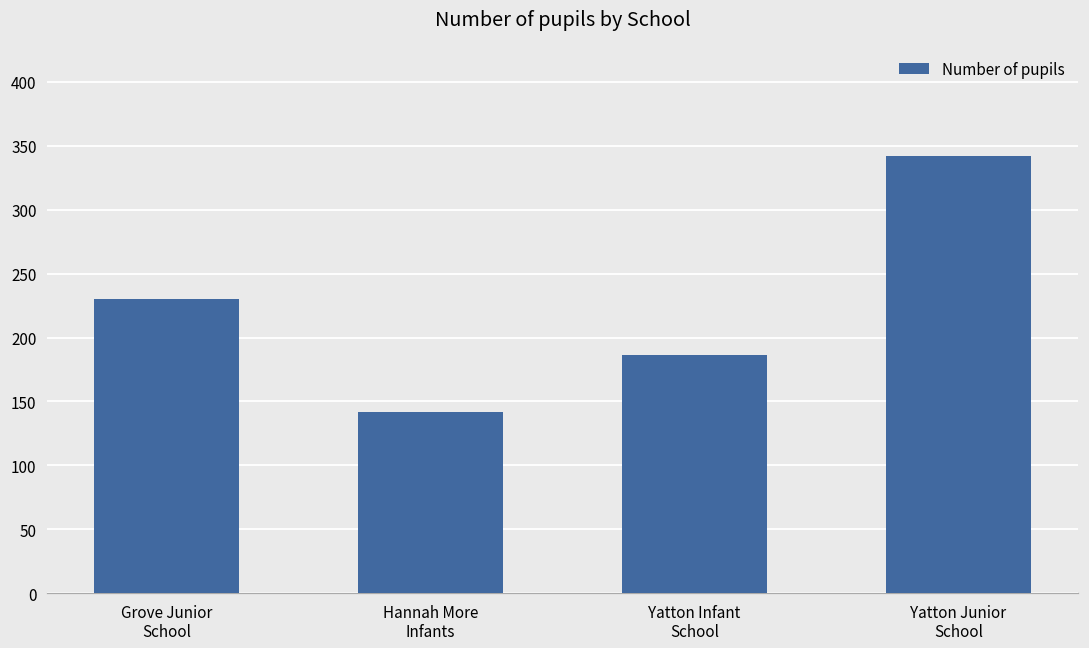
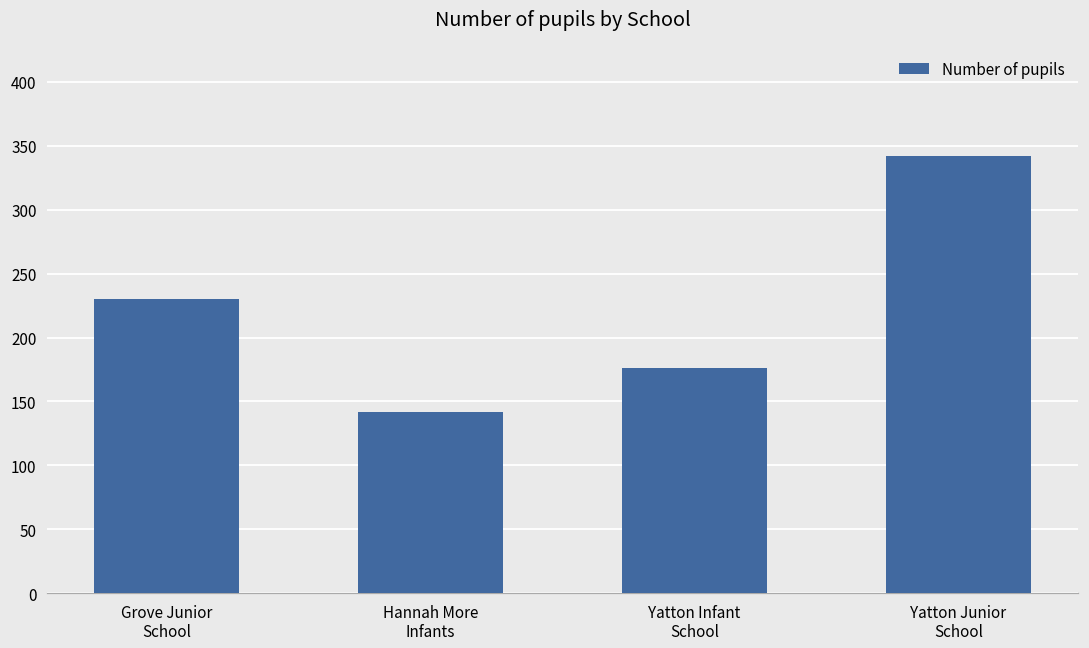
Yatton Infant School: 186 -> 176
